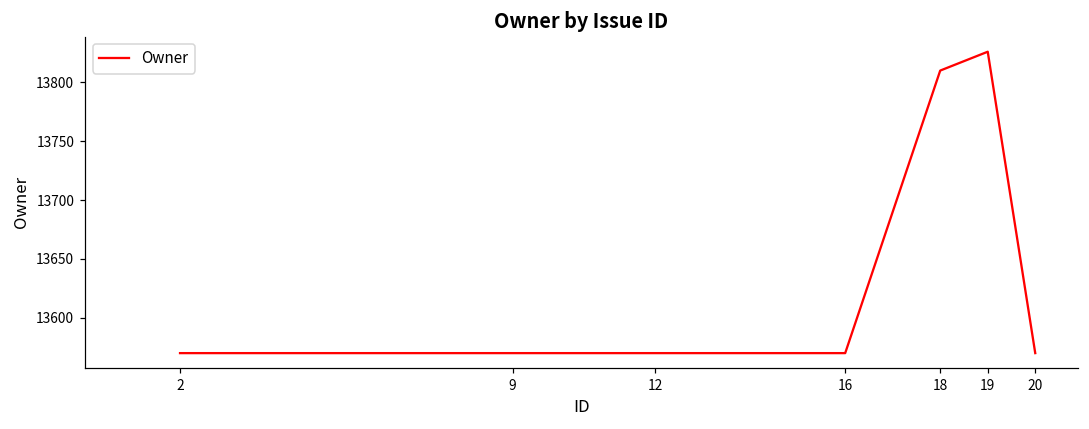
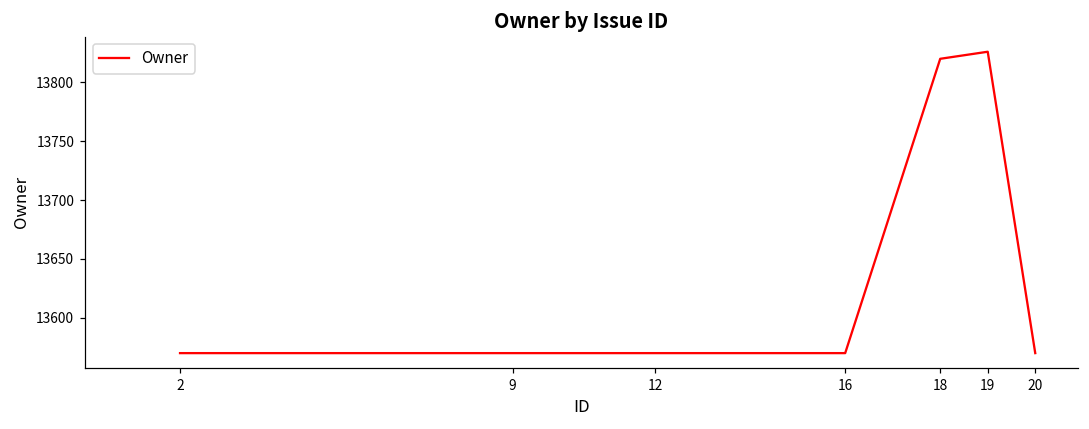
18: 13810 -> 13820
